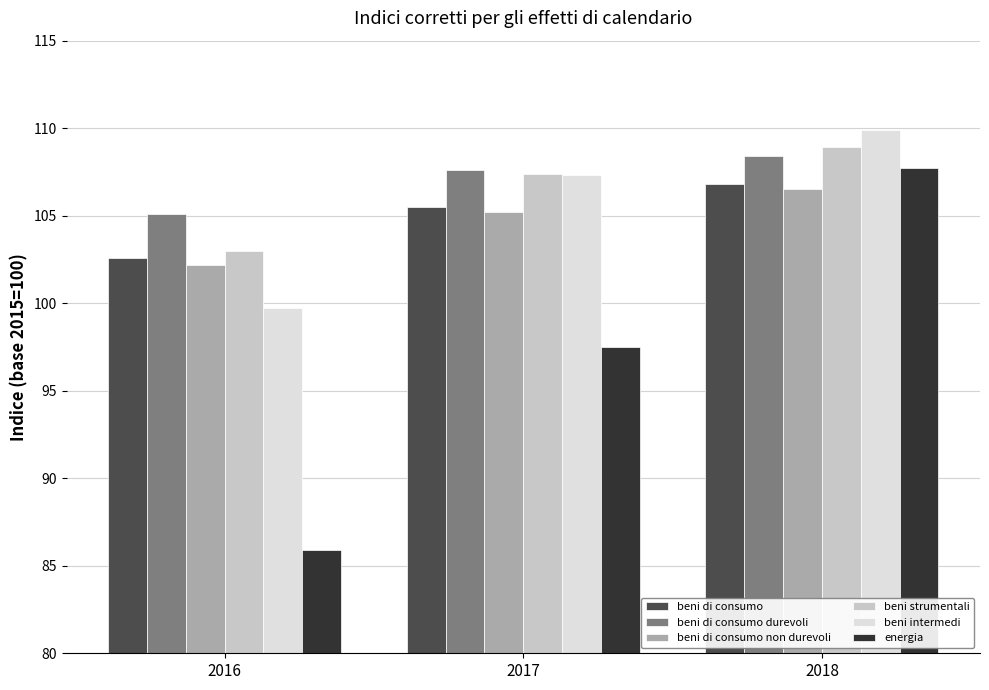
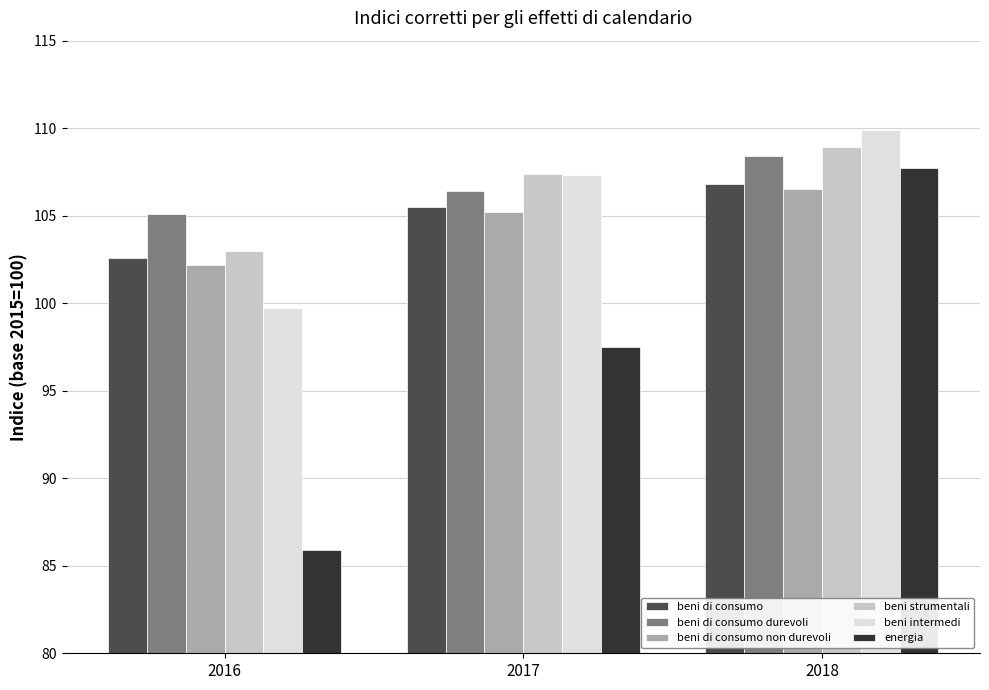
beni di consumo durevoli, 2017: 107.6 -> 106.4
